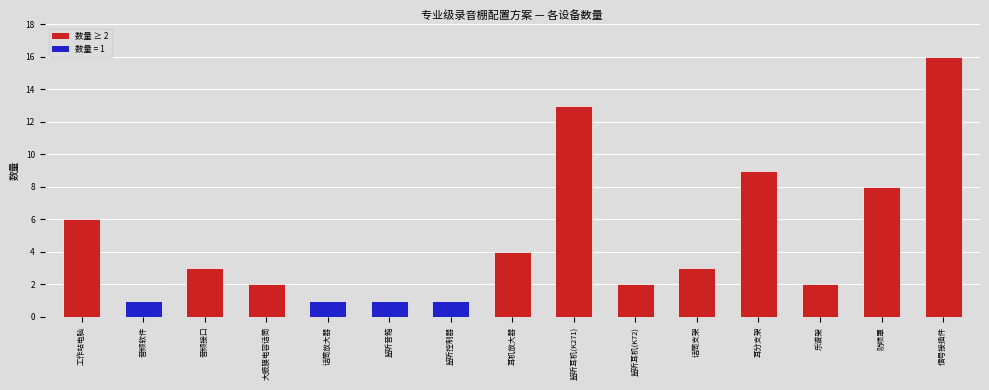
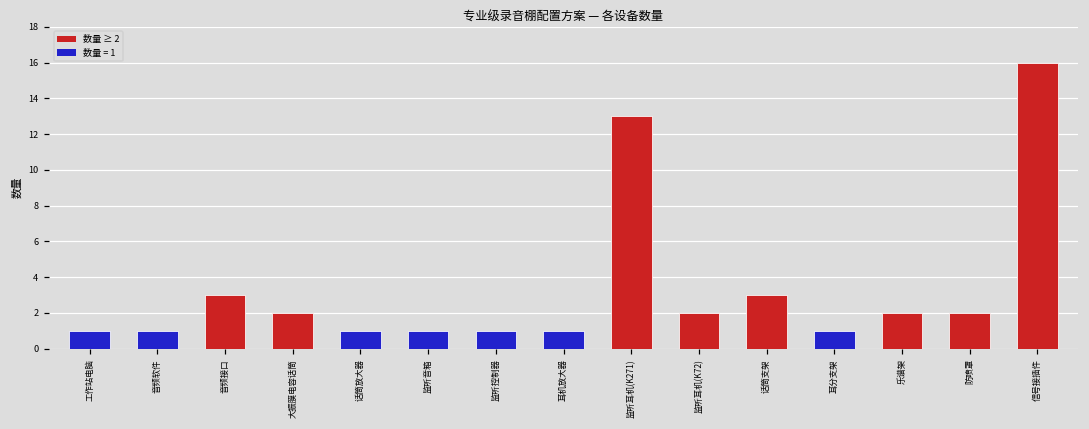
工作站电脑: 6 -> 1
耳机放大器: 4 -> 1
耳分支架: 9 -> 1
防喷罩: 8 -> 2
